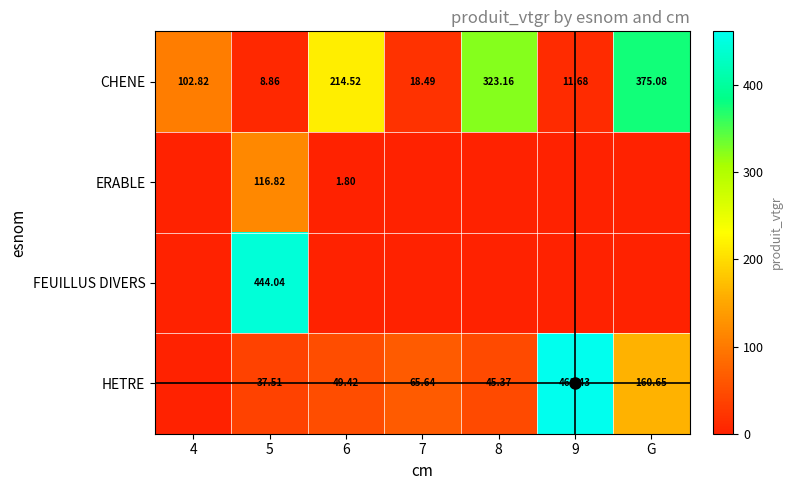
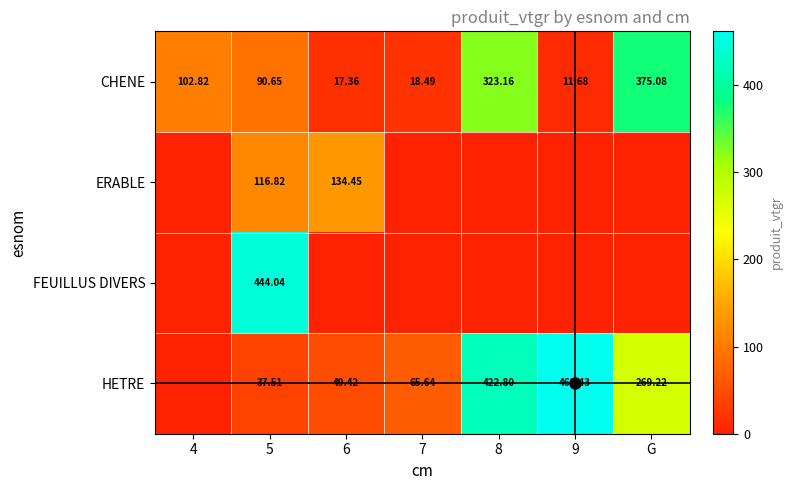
CHENE, 5: 8.86 -> 90.65
CHENE, 6: 214.52 -> 17.36
ERABLE, 6: 1.80 -> 134.45
HETRE, 8: 45.37 -> 422.80
HETRE, G: 160.65 -> 269.22
